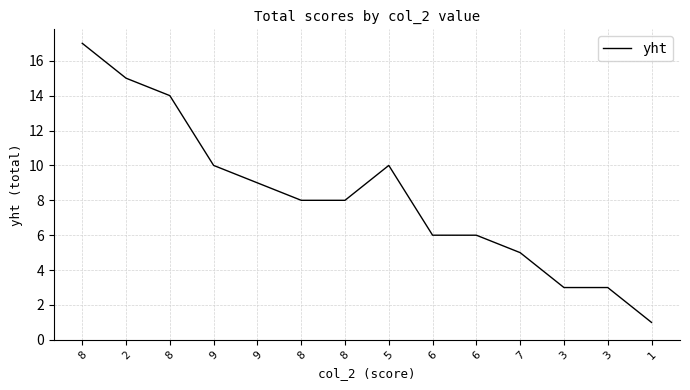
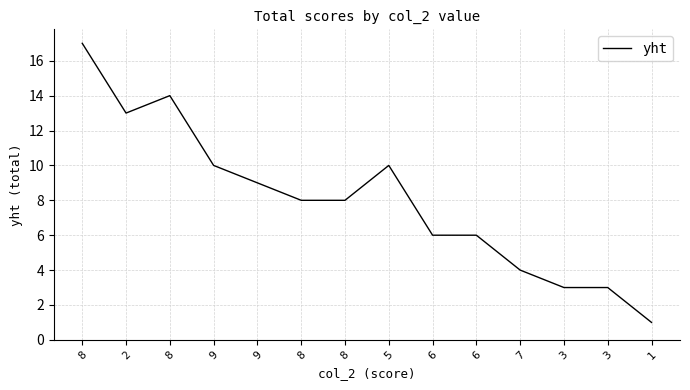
2: 15 -> 13
7: 5 -> 4
